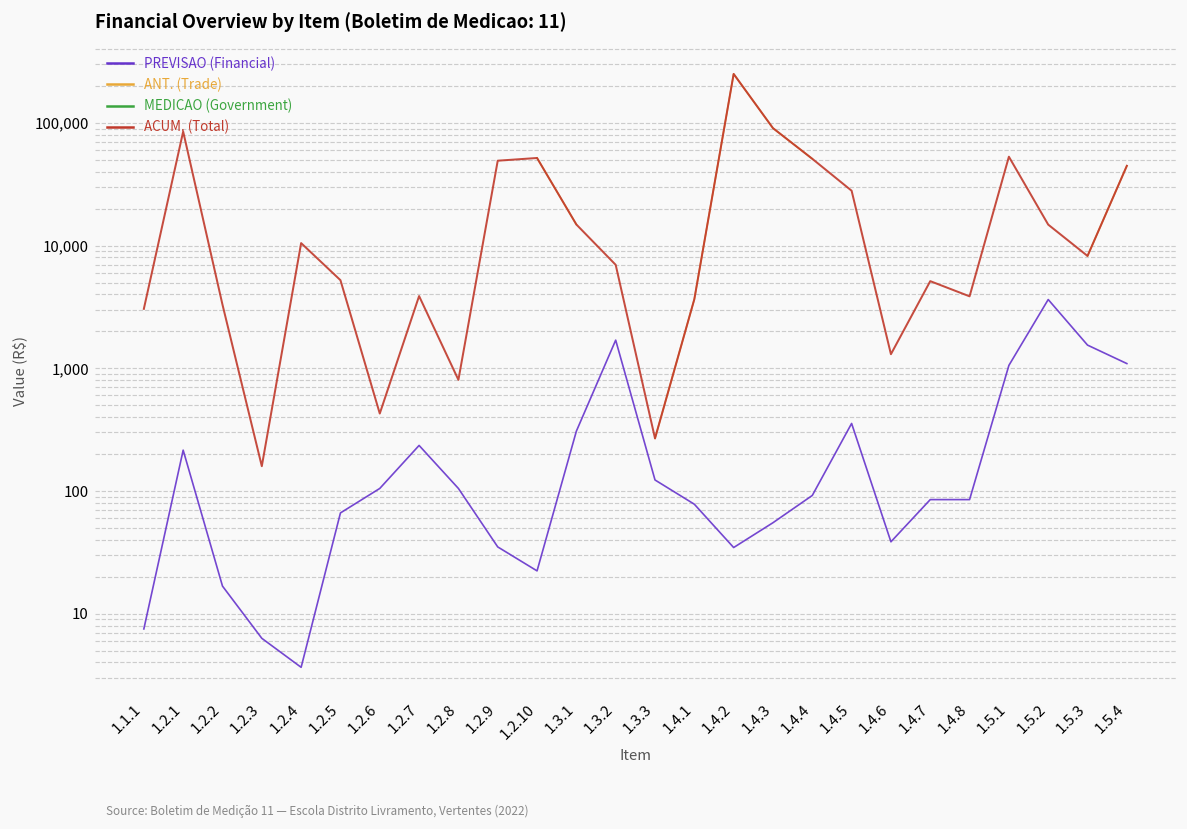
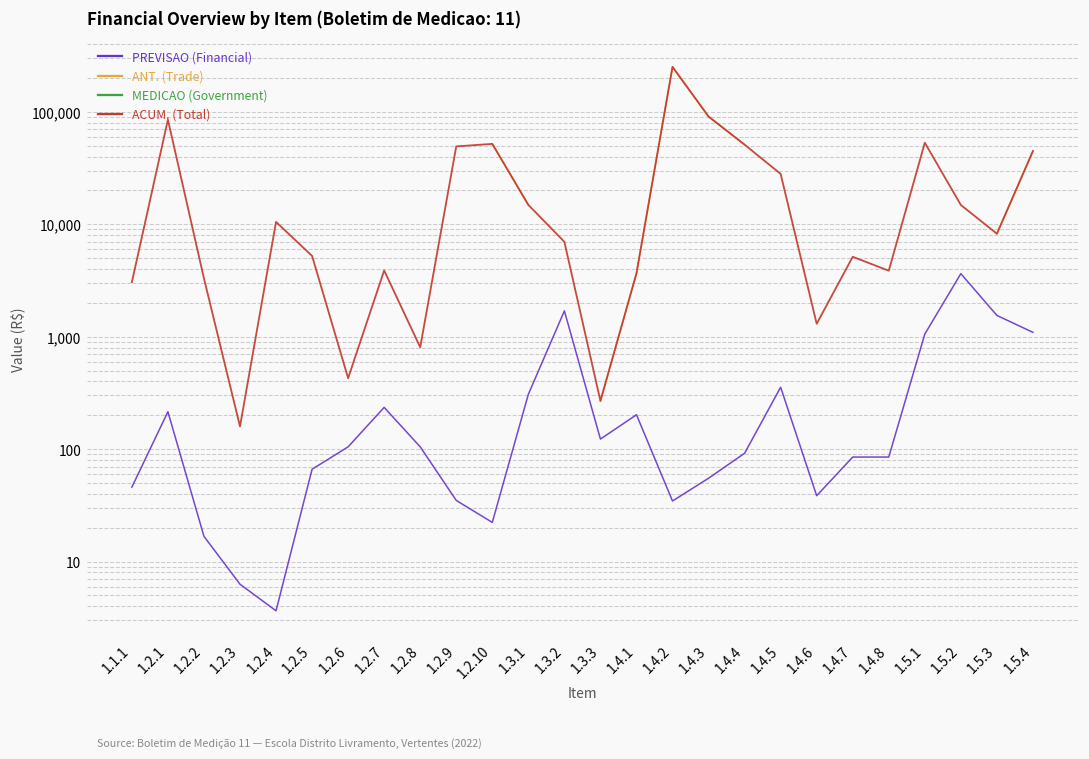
PREVISAO (Financial), 1.1.1: 8 -> 50
PREVISAO (Financial), 1.4.1: 80 -> 200
